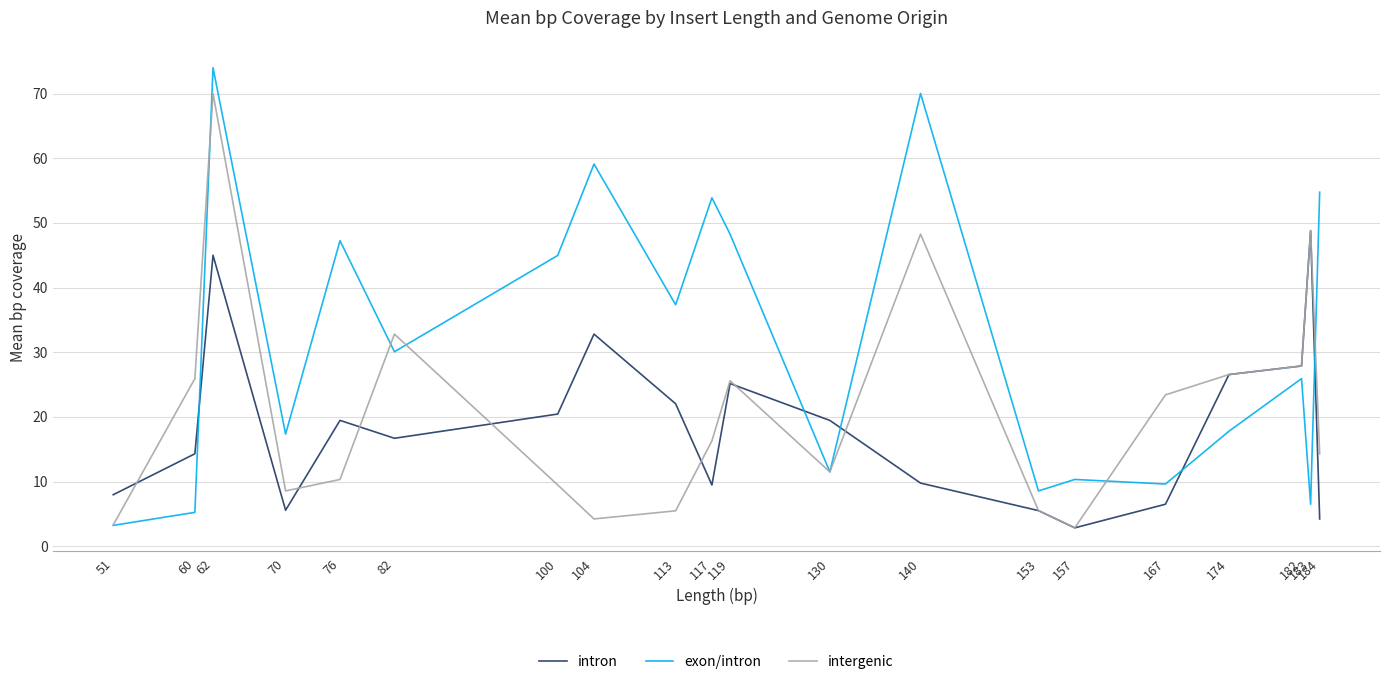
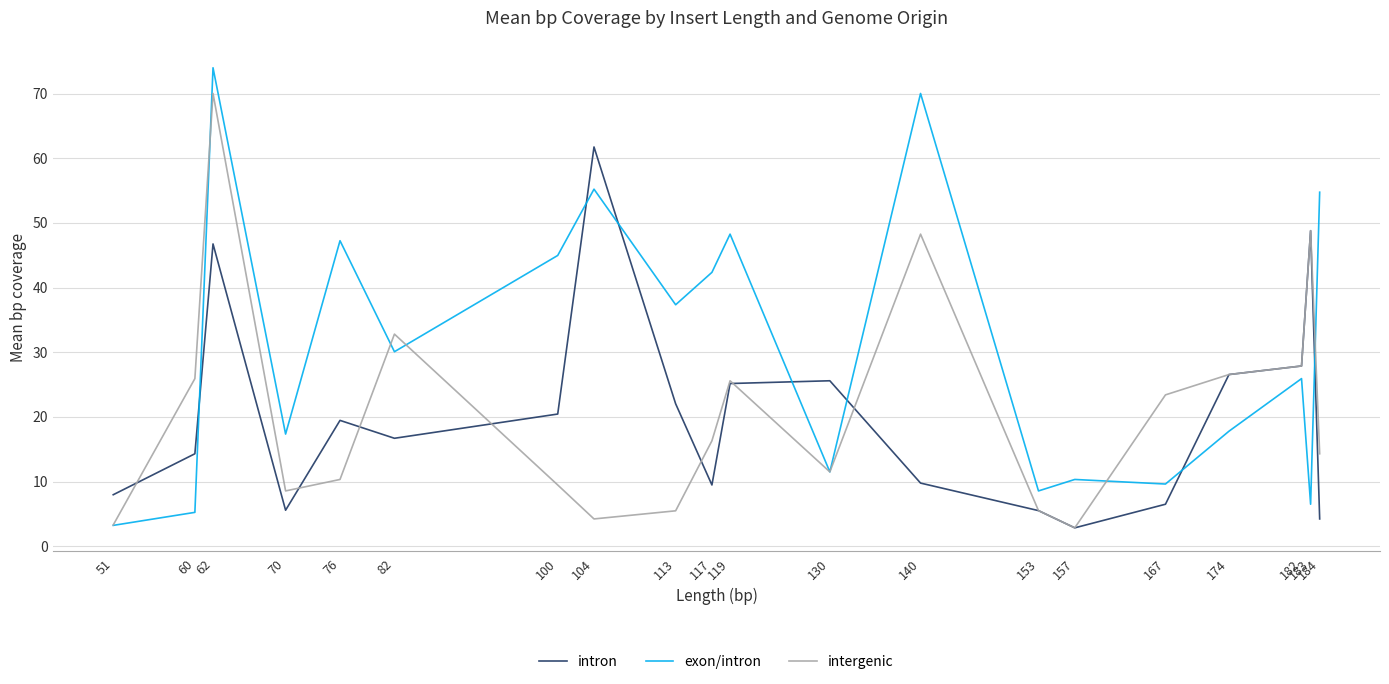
intron, 62: 45 -> 47
intron, 104: 33 -> 62
exon/intron, 104: 59 -> 55
exon/intron, 117: 54 -> 42
intron, 130: 19 -> 26
